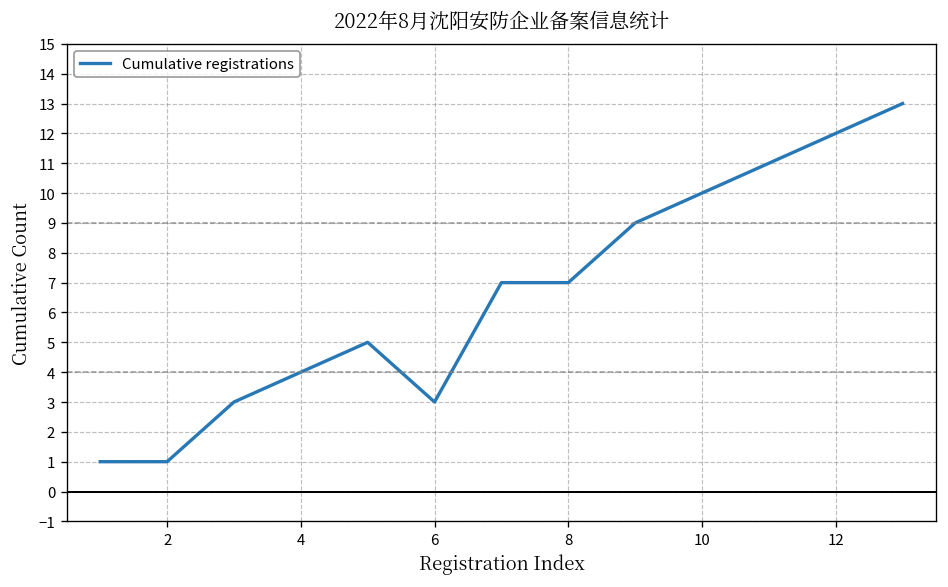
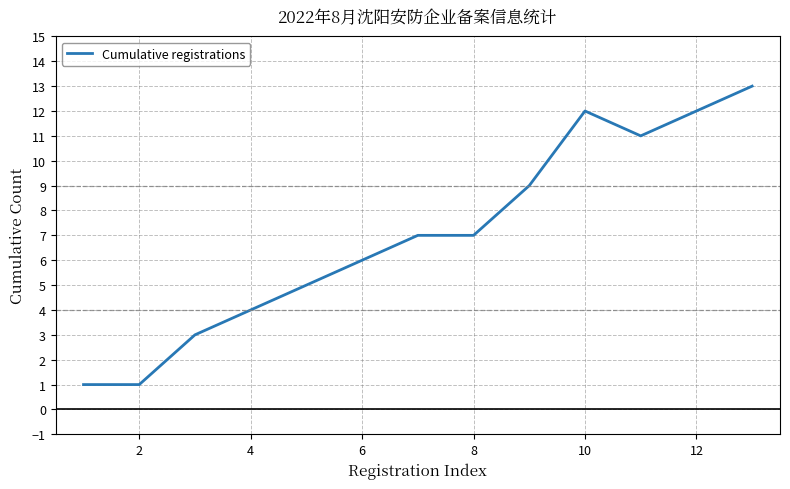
6: 3 -> 6
10: 10 -> 12
